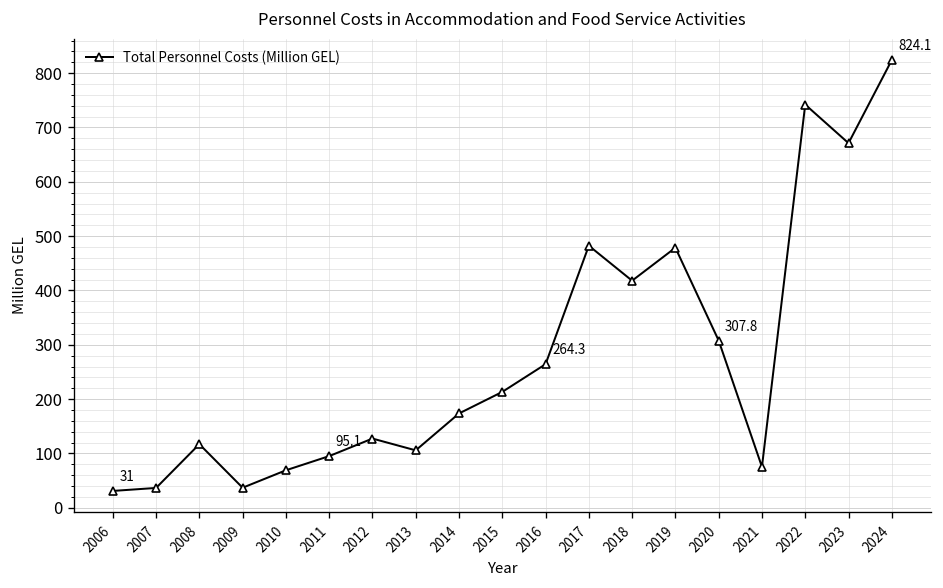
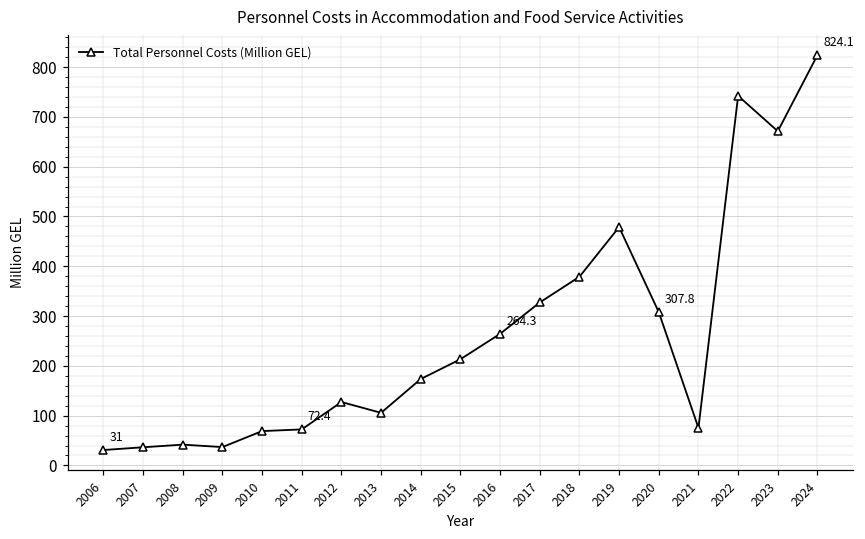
2008: 120 -> 40
2011: 95.1 -> 72.4
2017: 480 -> 330
2018: 420 -> 380
